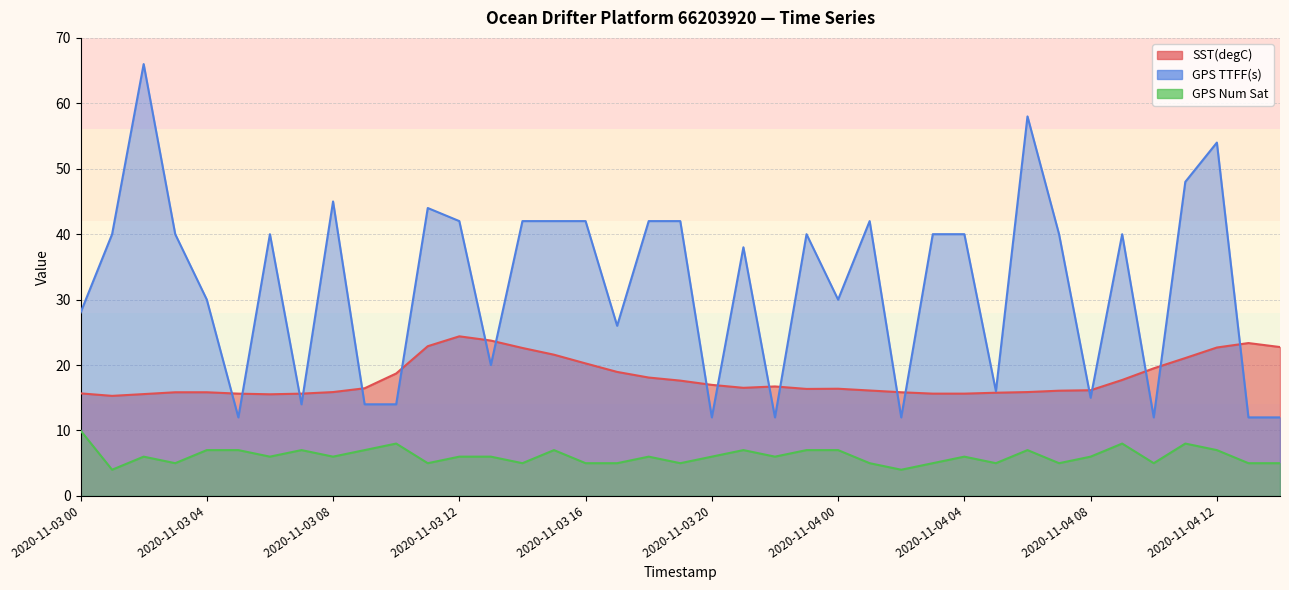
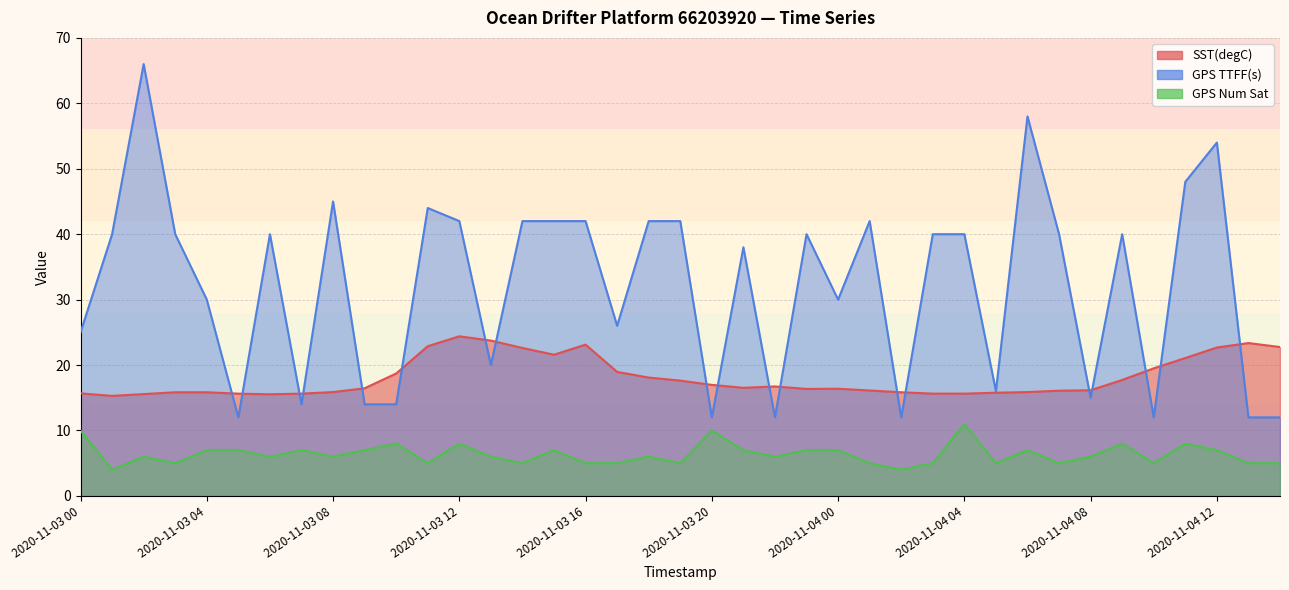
GPS TTFF(s), 2020-11-03 00: 28 -> 25
GPS Num Sat, 2020-11-03 12: 6 -> 8
SST(degC), 2020-11-03 16: 20 -> 23
GPS Num Sat, 2020-11-03 20: 6 -> 10
GPS Num Sat, 2020-11-04 04: 6 -> 11
